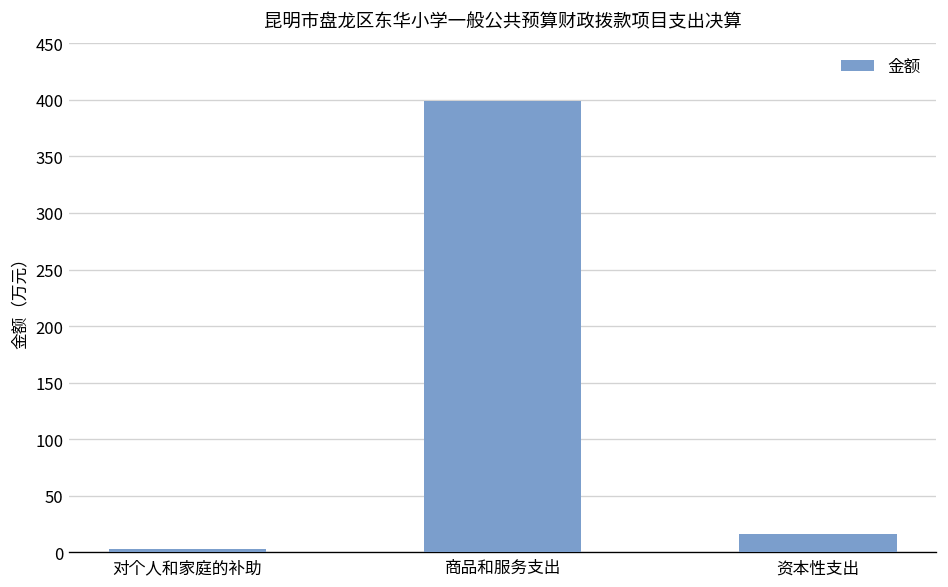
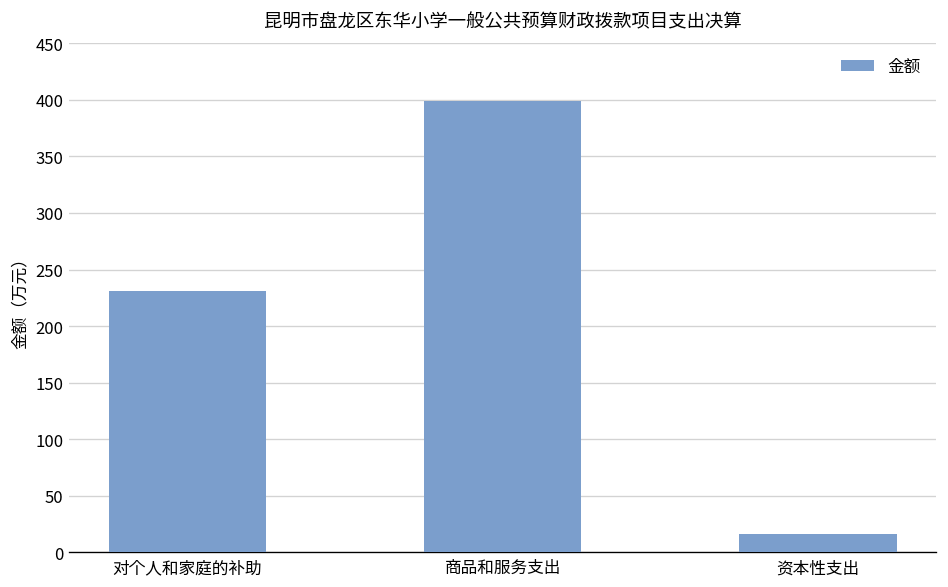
对个人和家庭的补助: 0 -> 230
